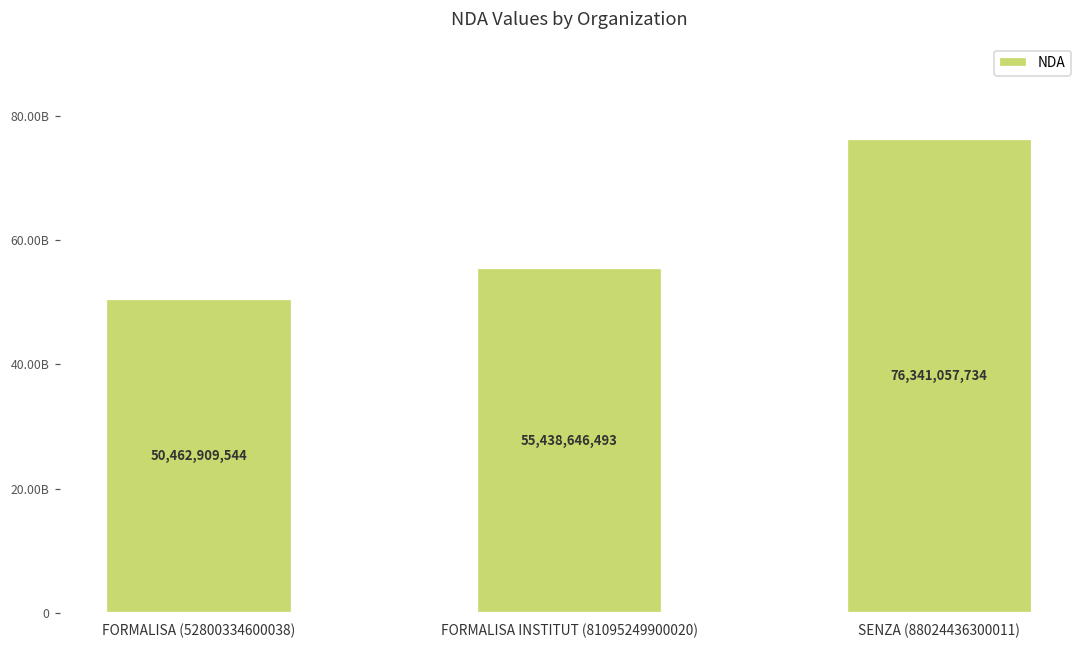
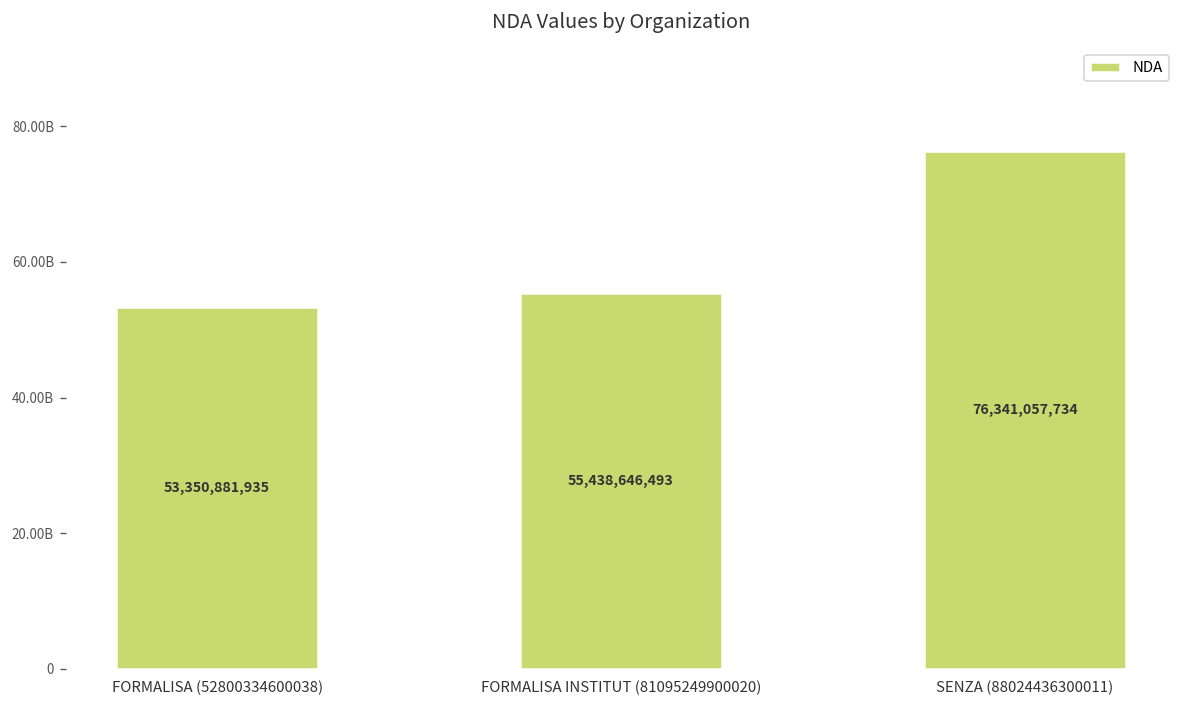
FORMALISA (52800334600038): 50,462,909,544 -> 53,350,881,935
